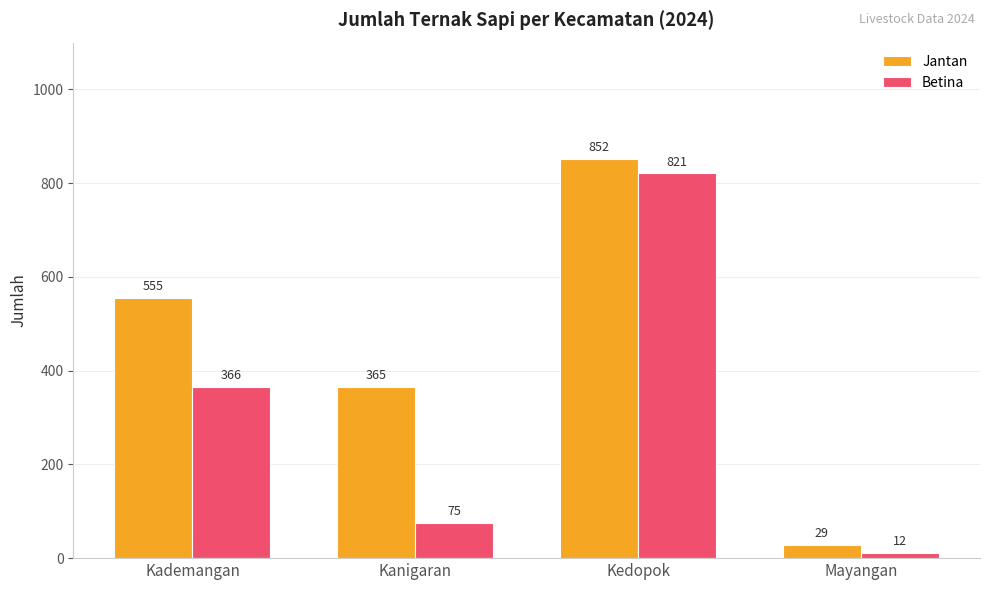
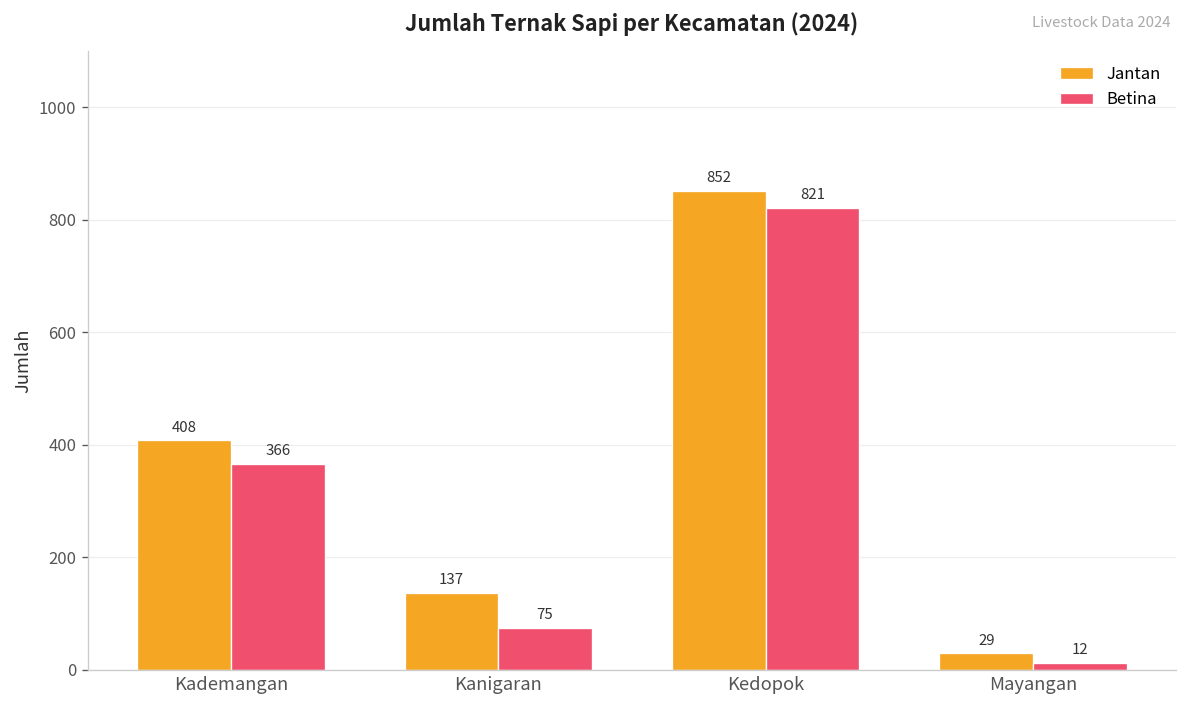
Jantan, Kademangan: 555 -> 408
Jantan, Kanigaran: 365 -> 137
